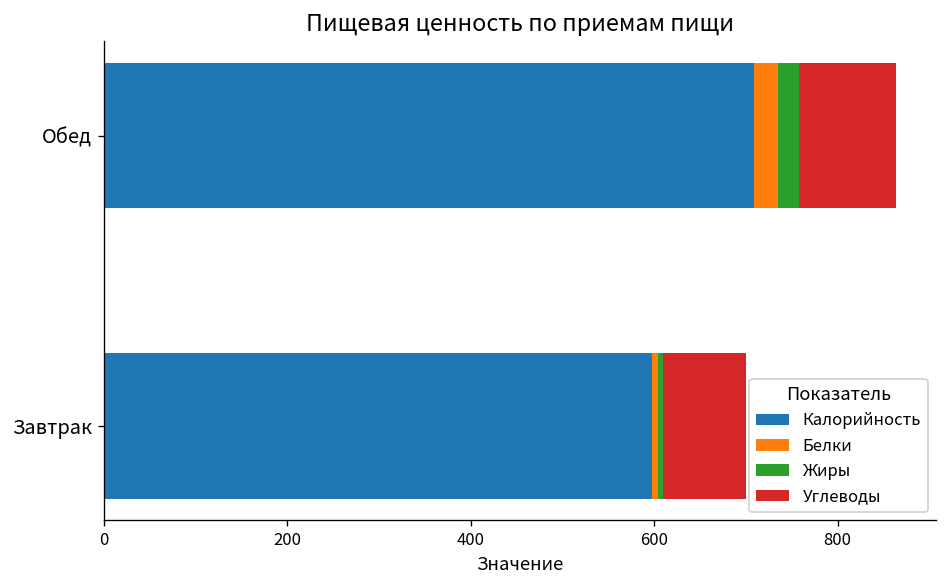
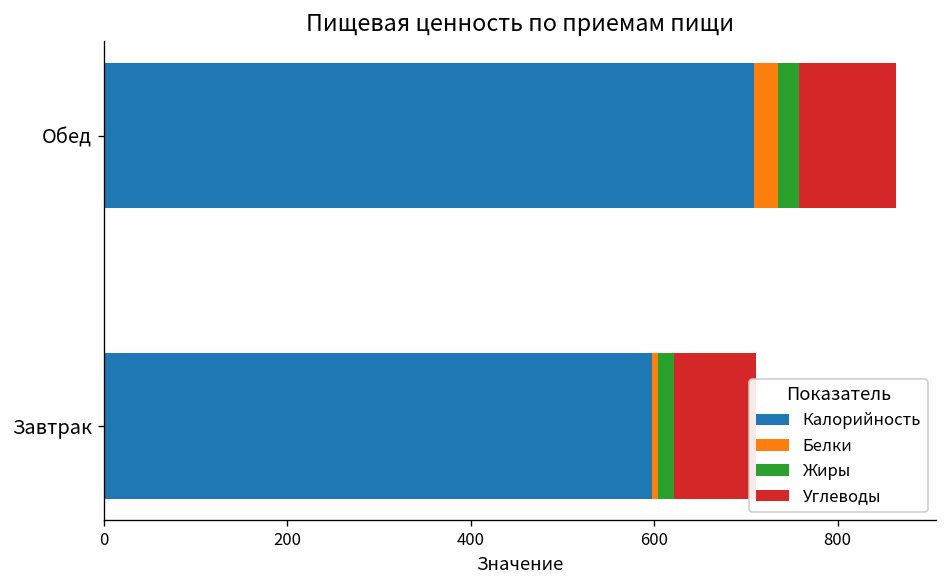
Жиры, Завтрак: 10 -> 20
